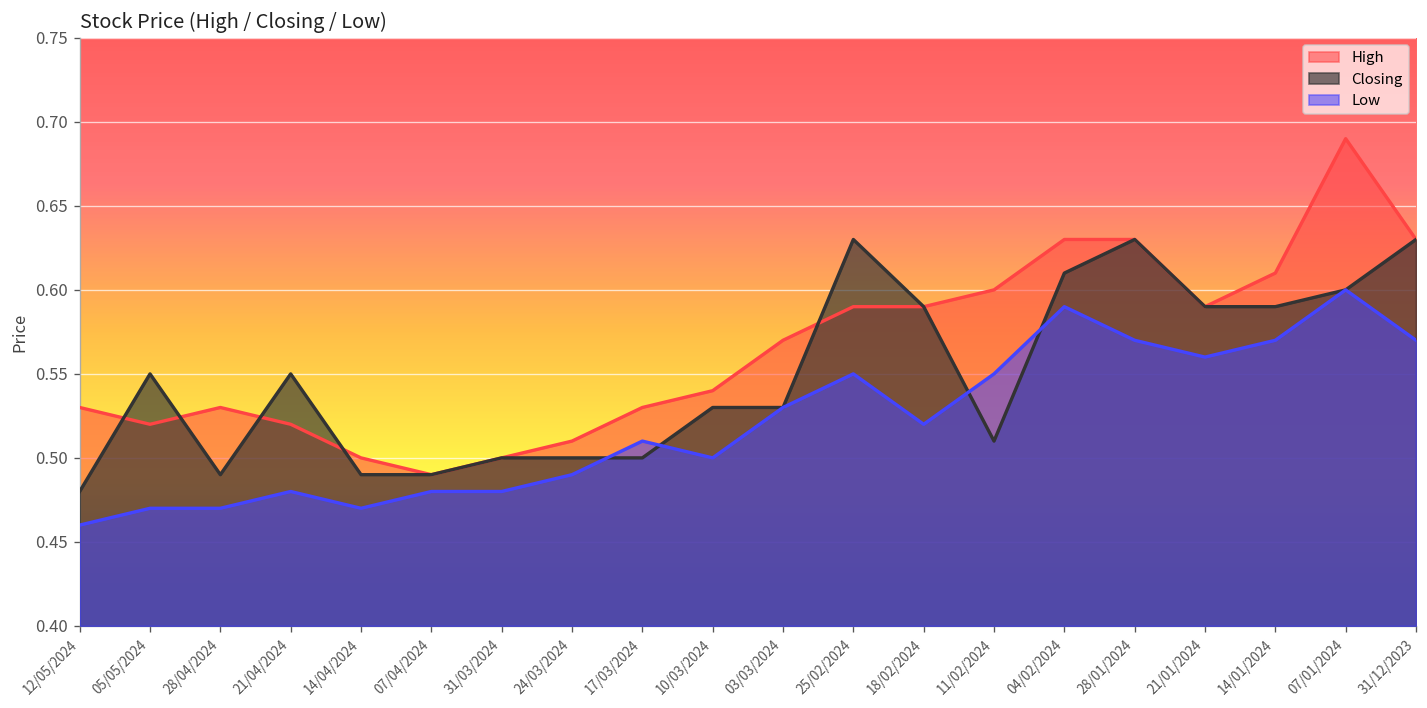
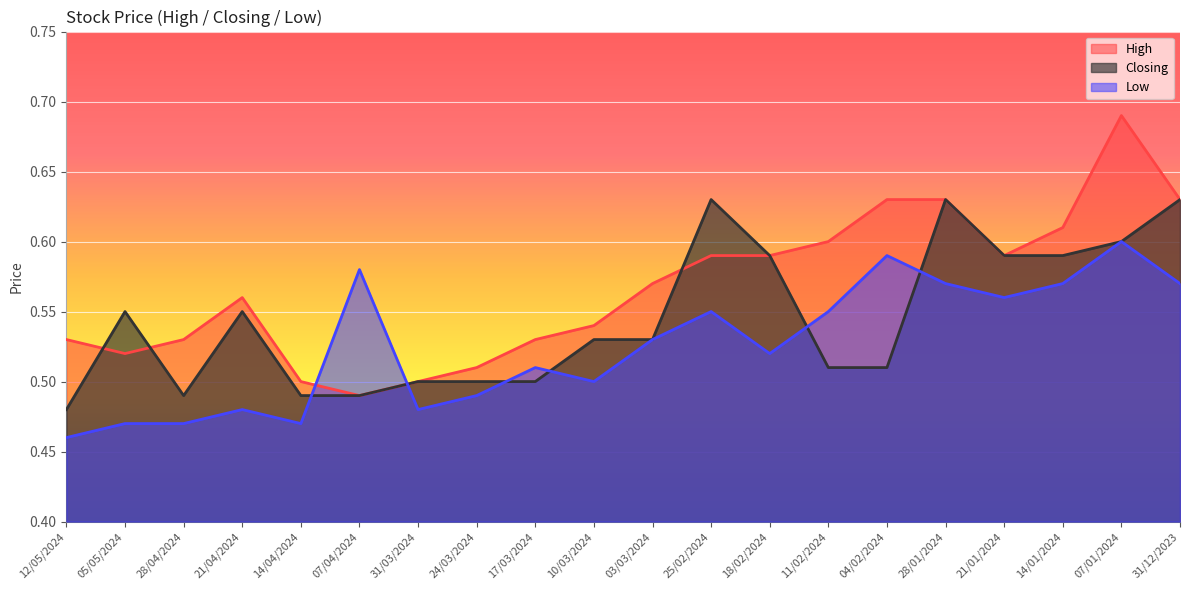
High, 21/04/2024: 0.52 -> 0.56
Low, 07/04/2024: 0.48 -> 0.58
Closing, 04/02/2024: 0.61 -> 0.51
